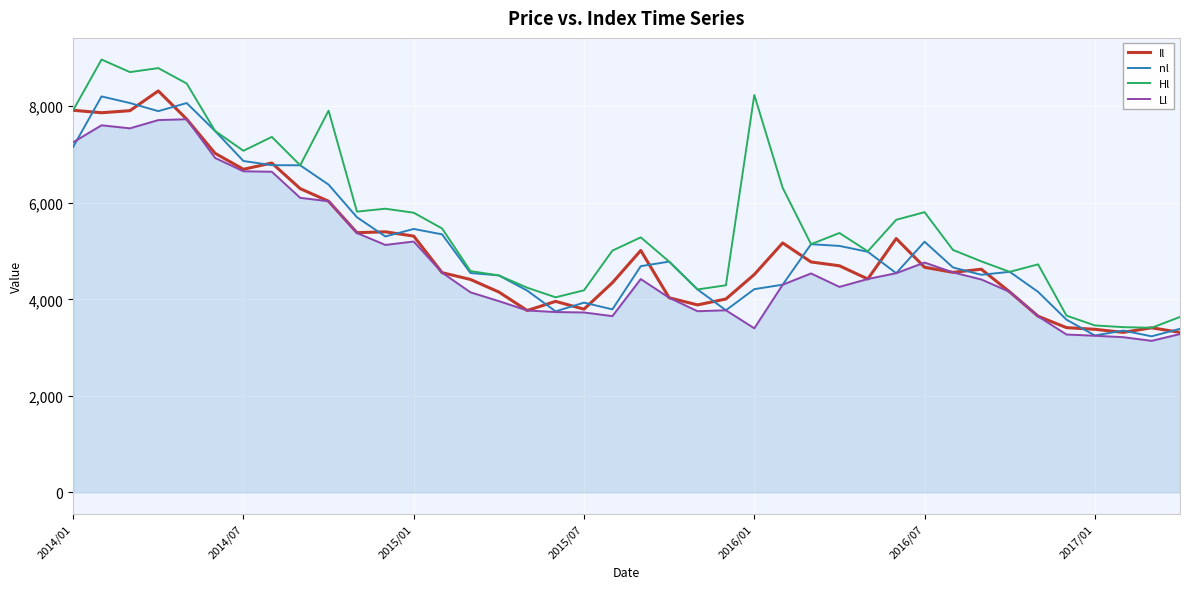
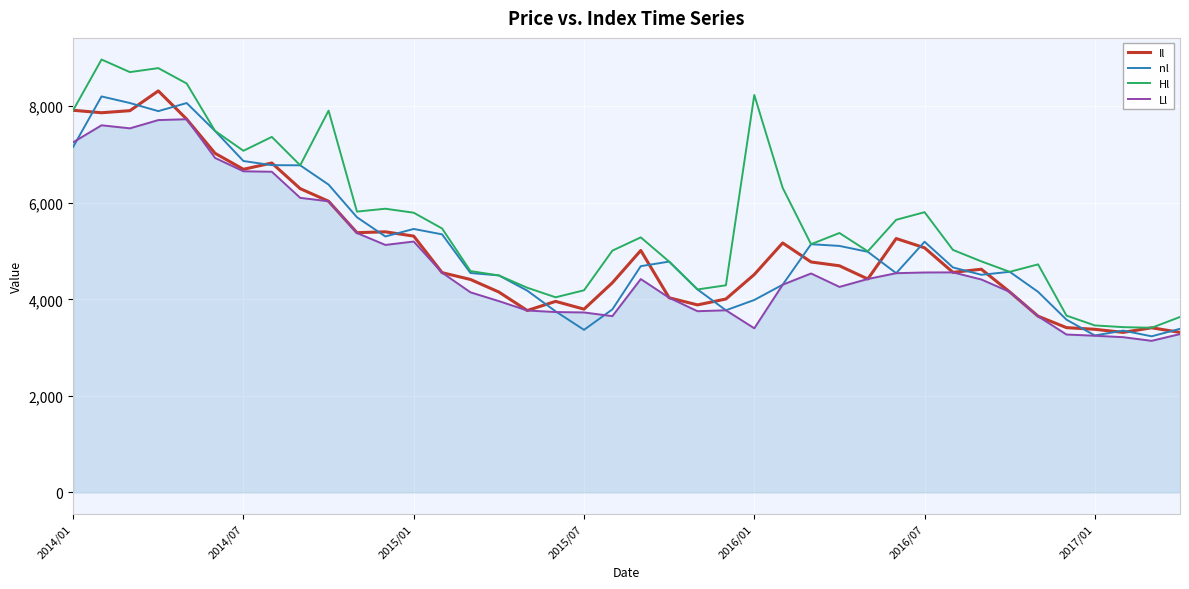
nl, 2015/07: 3,900 -> 3,400
nl, 2016/01: 4,200 -> 4,000
Il, 2016/07: 4,700 -> 5,100
Ll, 2016/07: 4,800 -> 4,600
